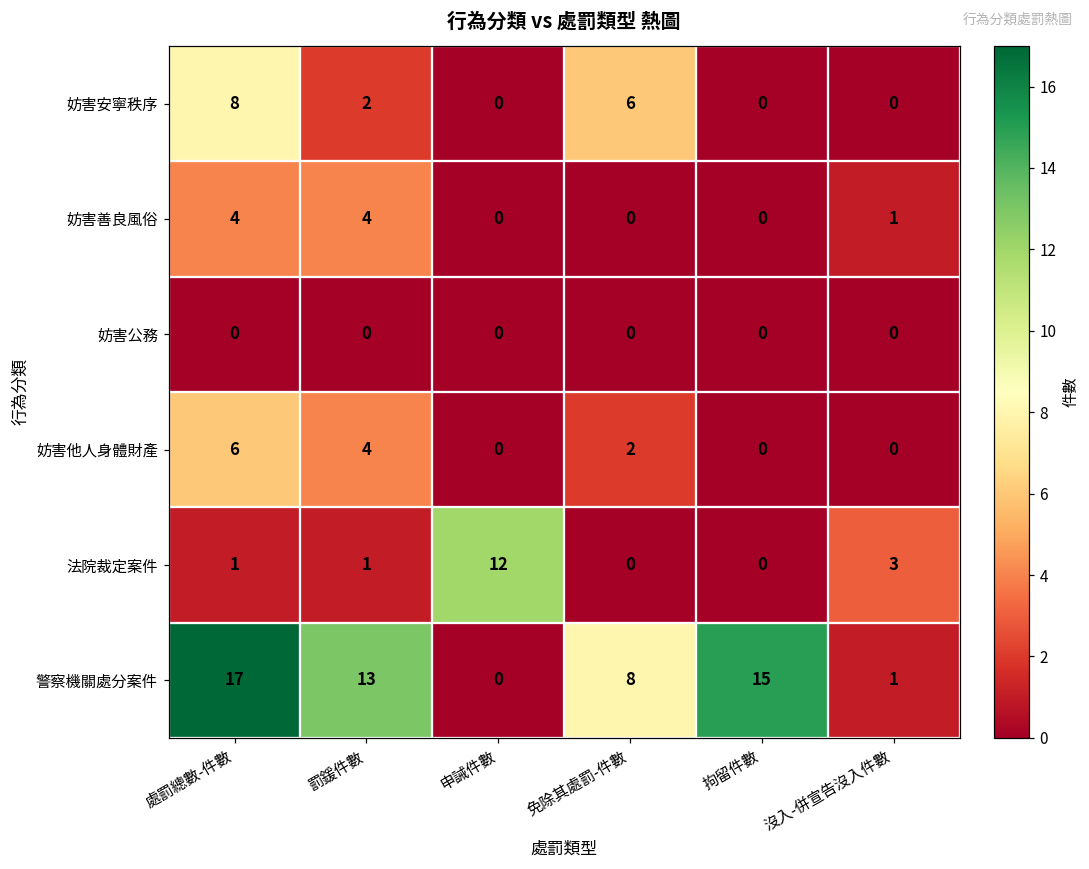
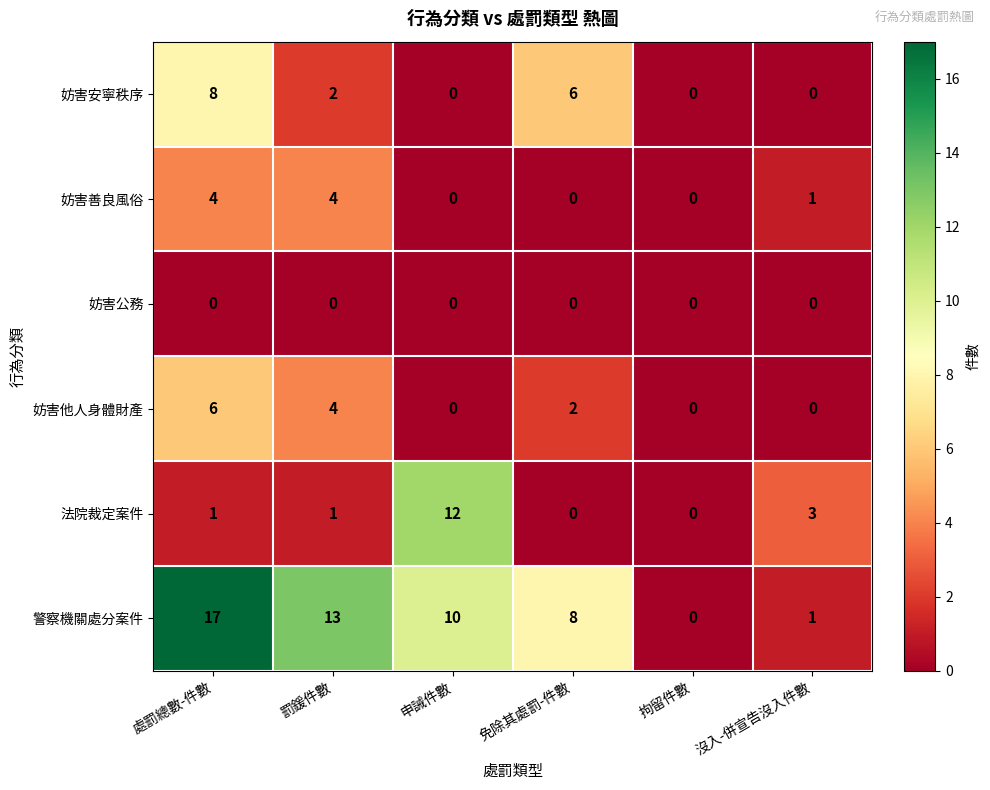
警察機關處分案件, 申誡件數: 0 -> 10
警察機關處分案件, 拘留件數: 15 -> 0
